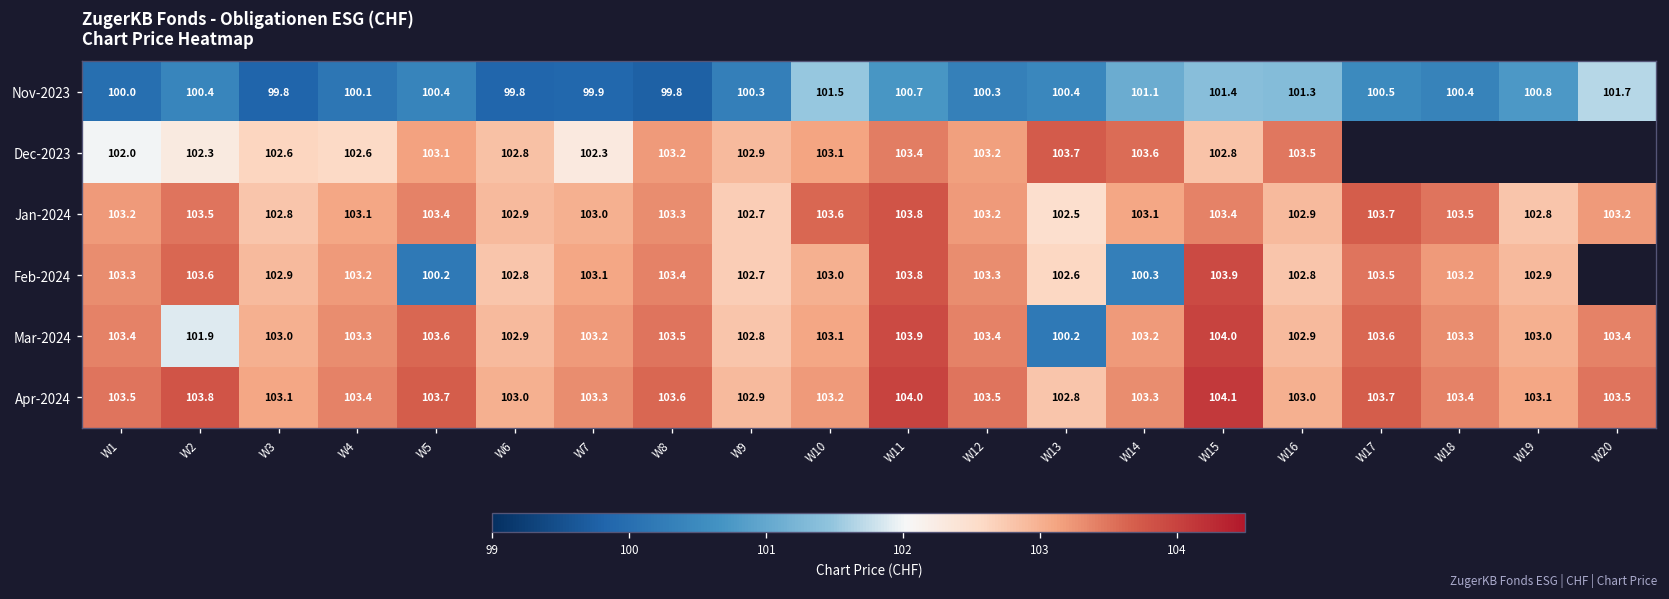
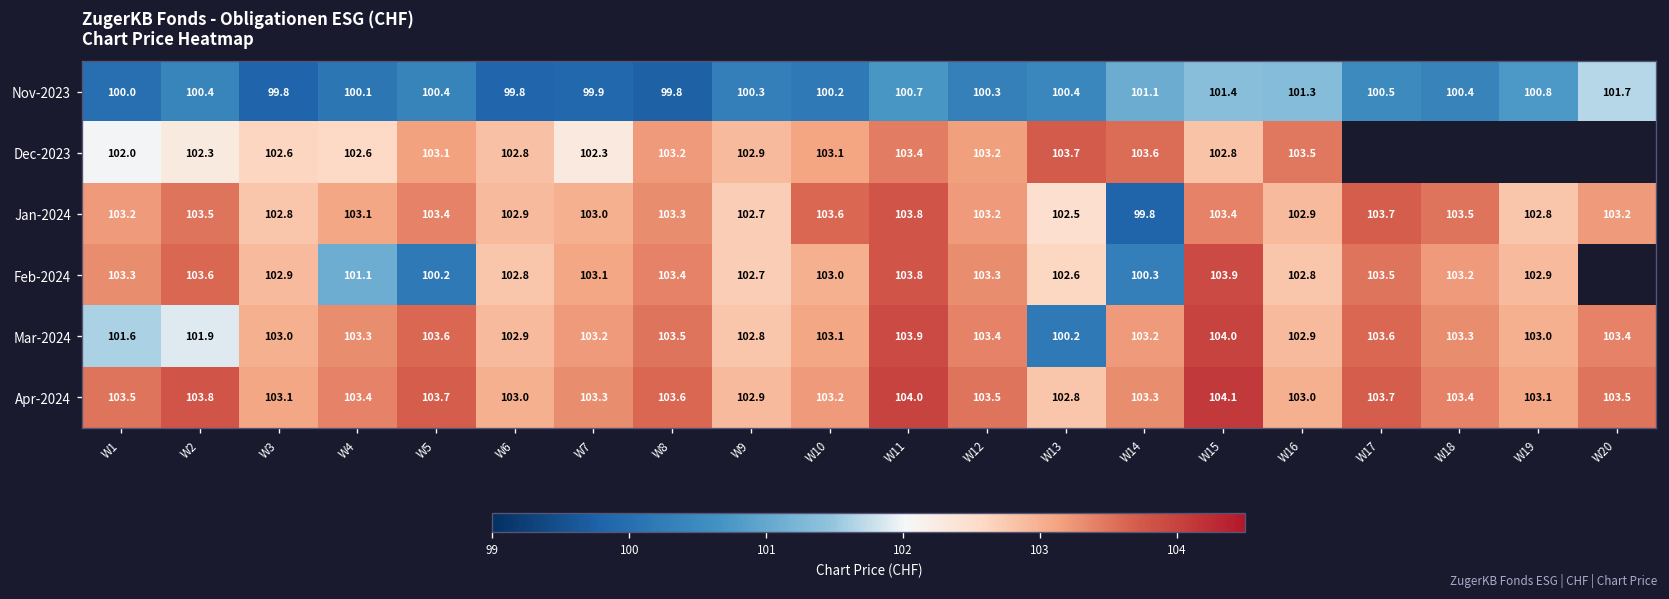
Nov-2023, W10: 101.5 -> 100.2
Jan-2024, W14: 103.1 -> 99.8
Feb-2024, W4: 103.2 -> 101.1
Mar-2024, W1: 103.4 -> 101.6
